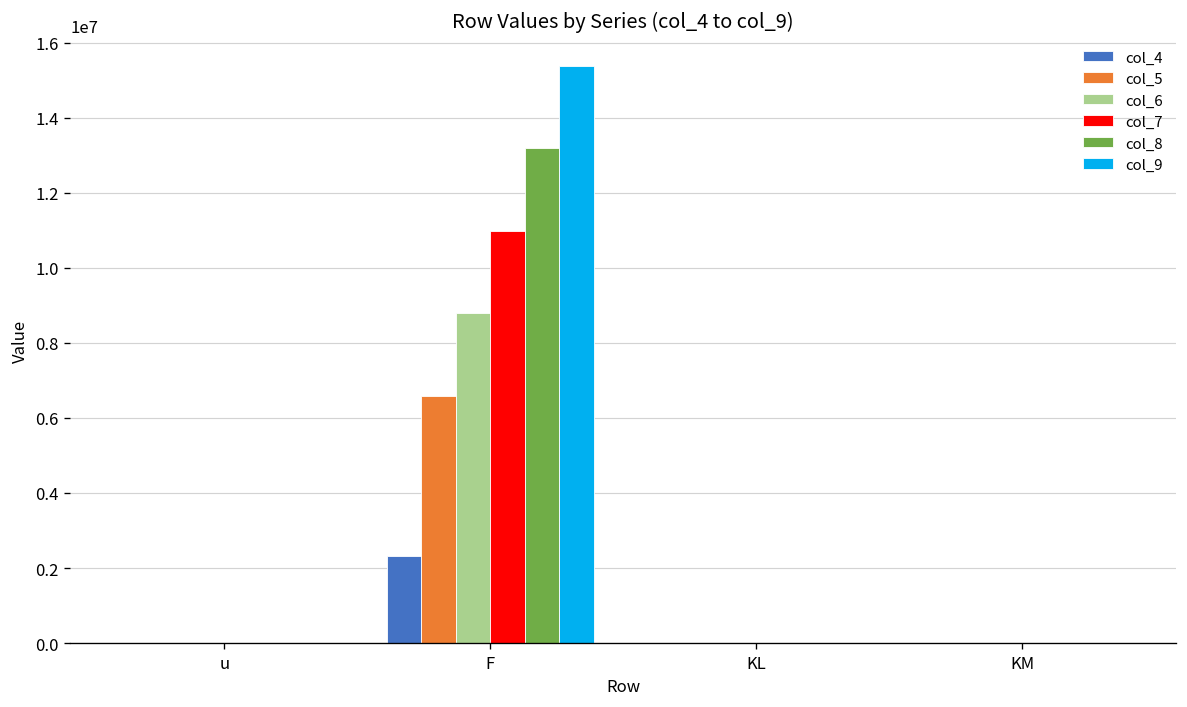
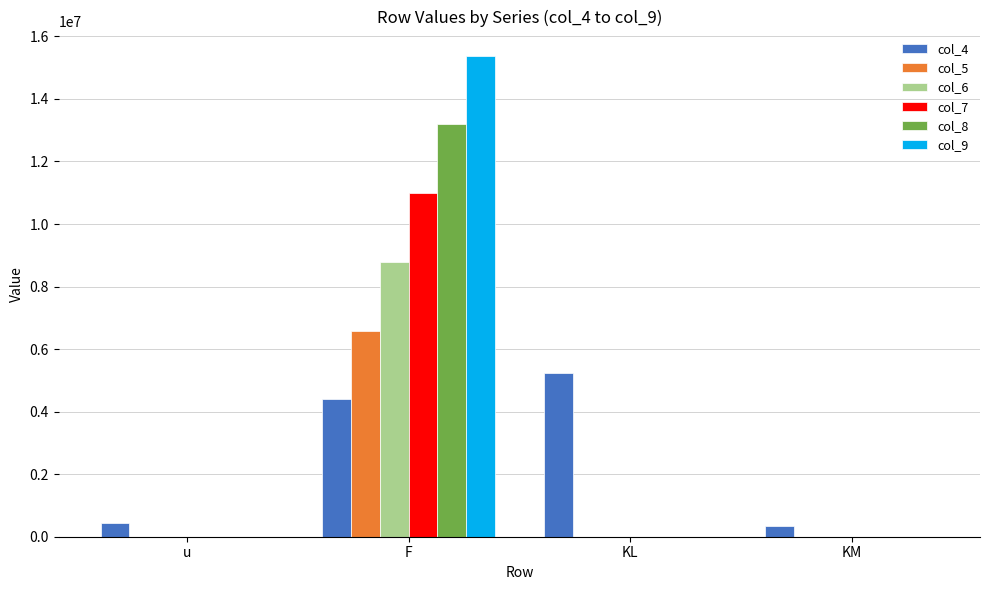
col_4, u: 0 -> 400000
col_4, F: 2300000 -> 4400000
col_4, KL: 0 -> 5200000
col_4, KM: 0 -> 300000
